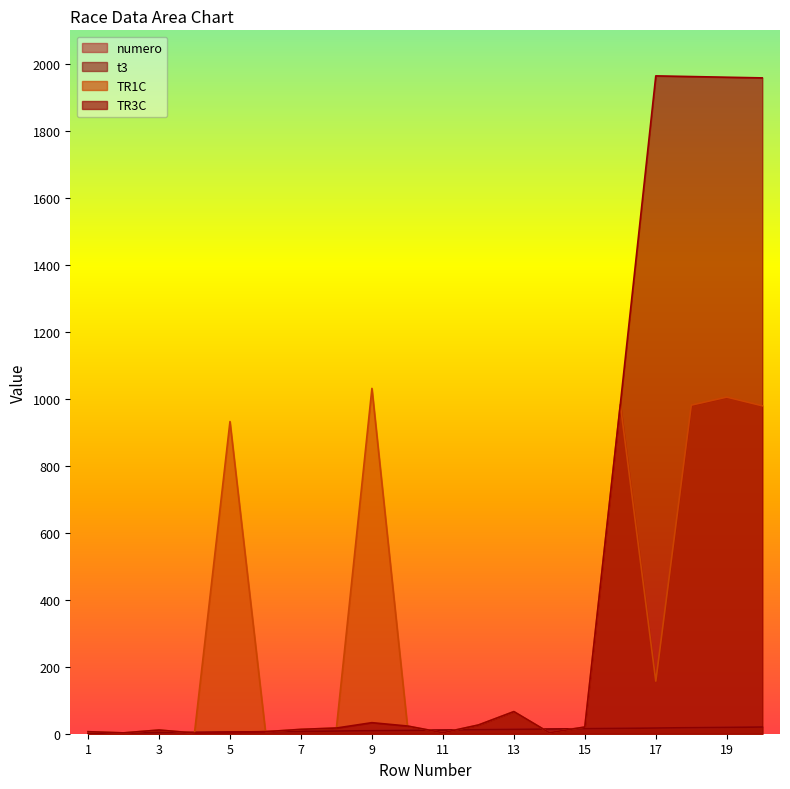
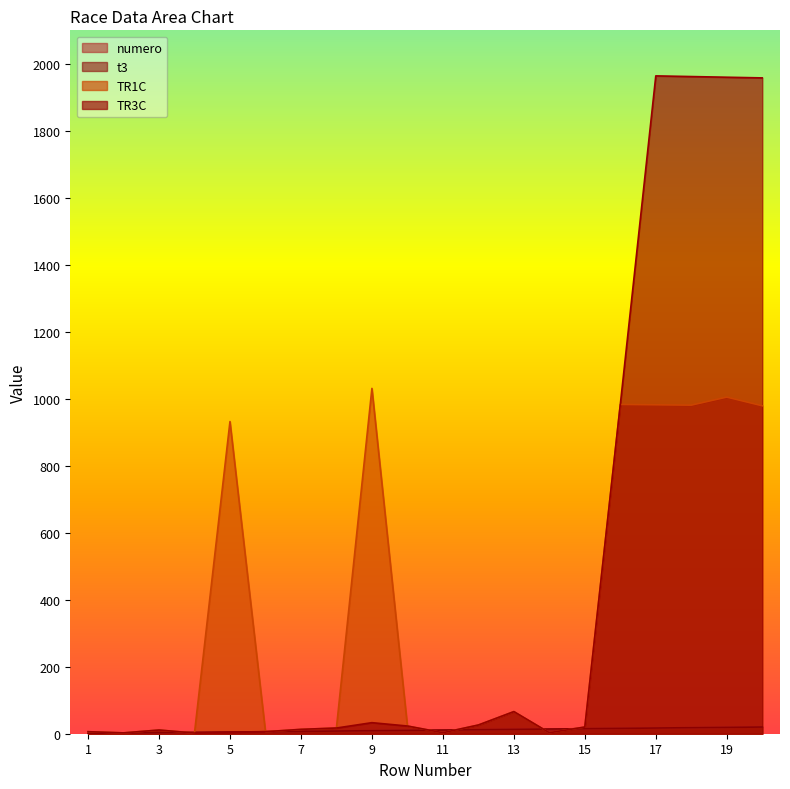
TR1C, 17: 160 -> 980
